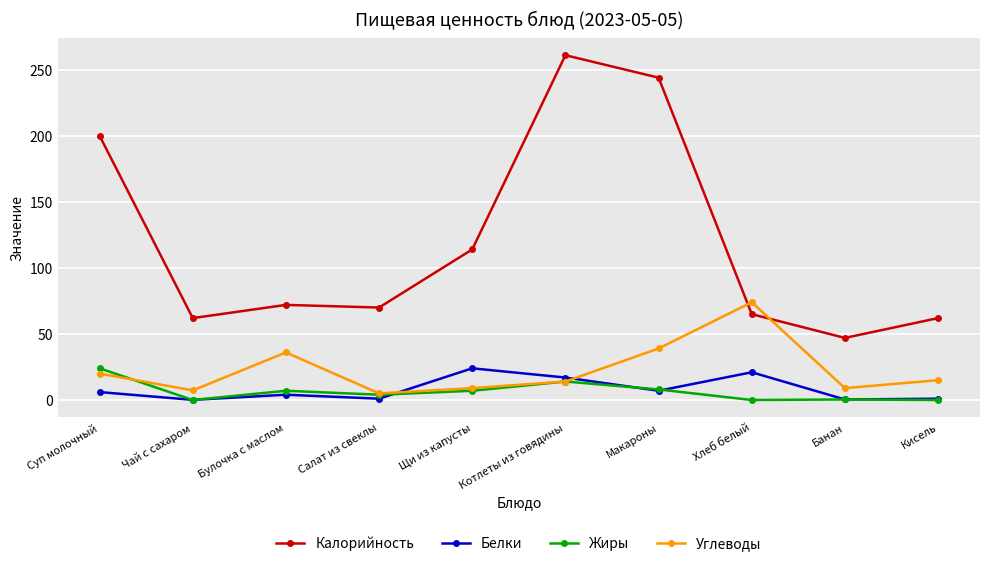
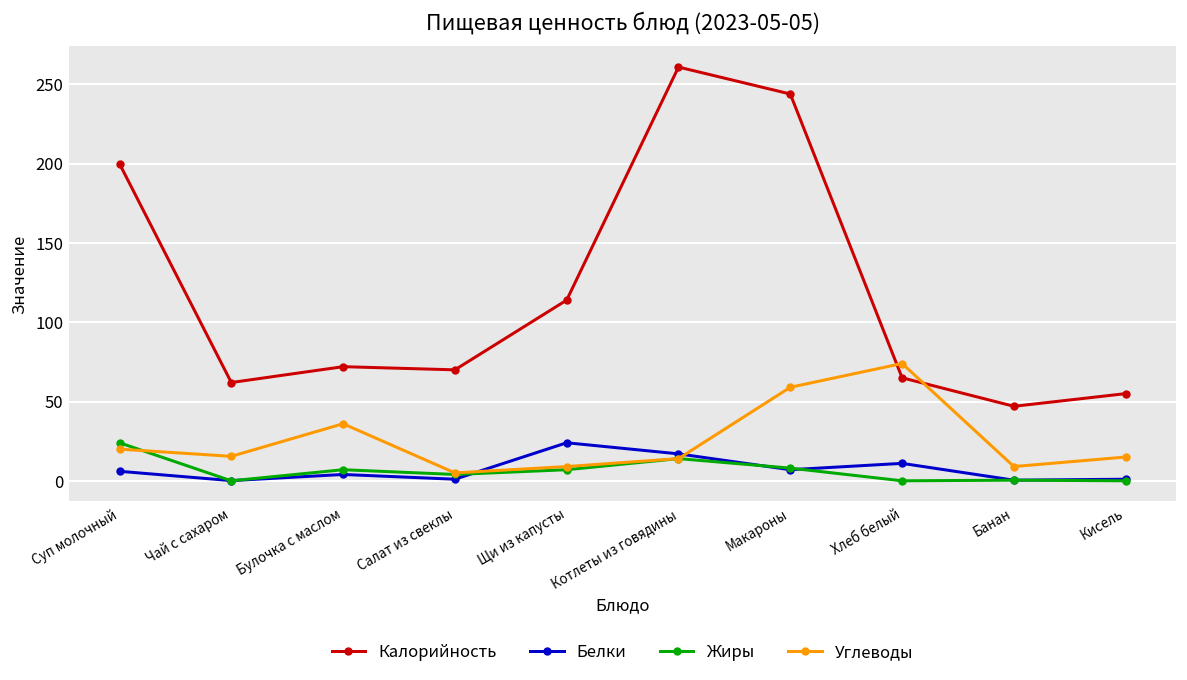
Углеводы, Чай с сахаром: 7 -> 15
Углеводы, Макароны: 39 -> 59
Белки, Хлеб белый: 21 -> 11
Калорийность, Кисель: 62 -> 55
